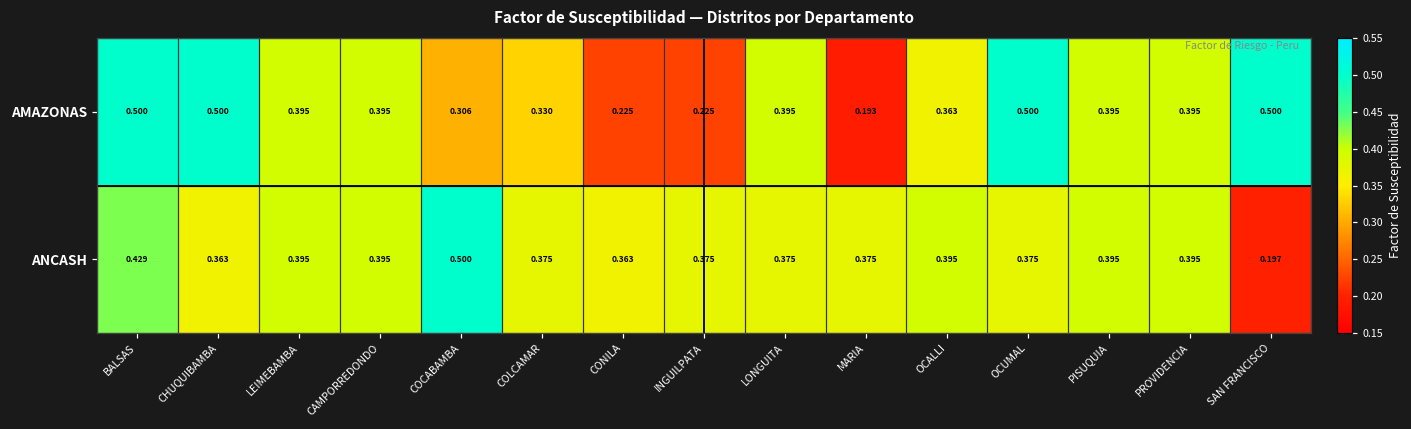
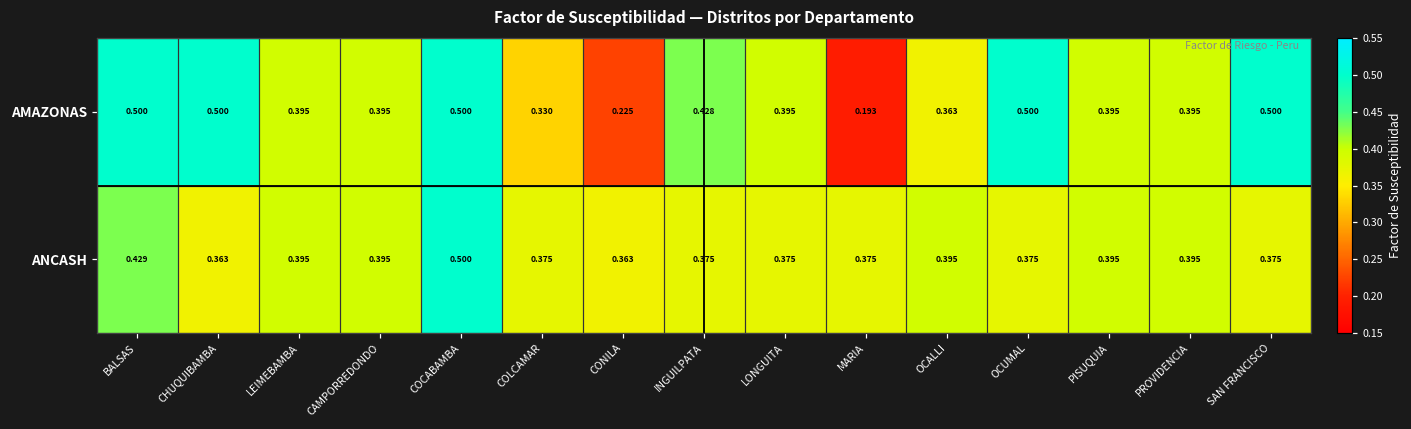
AMAZONAS, COCABAMBA: 0.306 -> 0.500
AMAZONAS, INGUILPATA: 0.225 -> 0.428
ANCASH, SAN FRANCISCO: 0.197 -> 0.375
